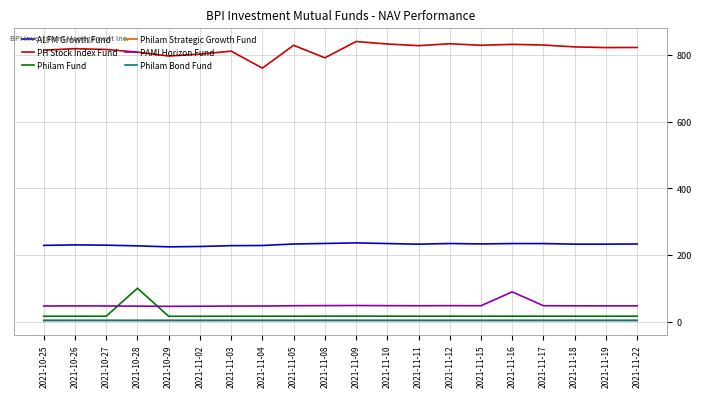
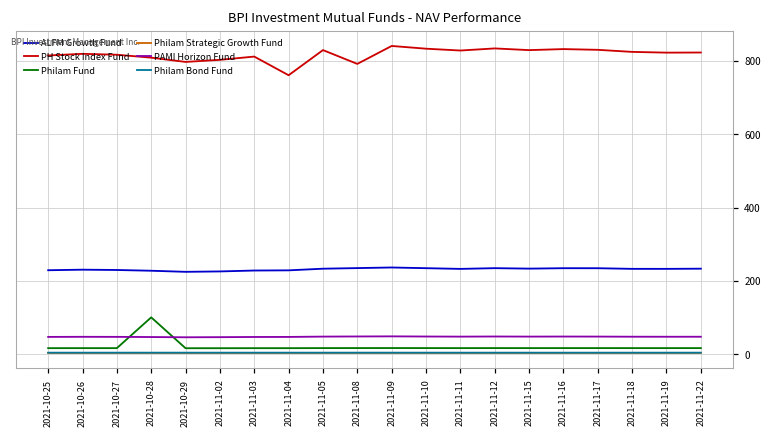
PAMI Horizon Fund, 2021-11-16: 90 -> 50
